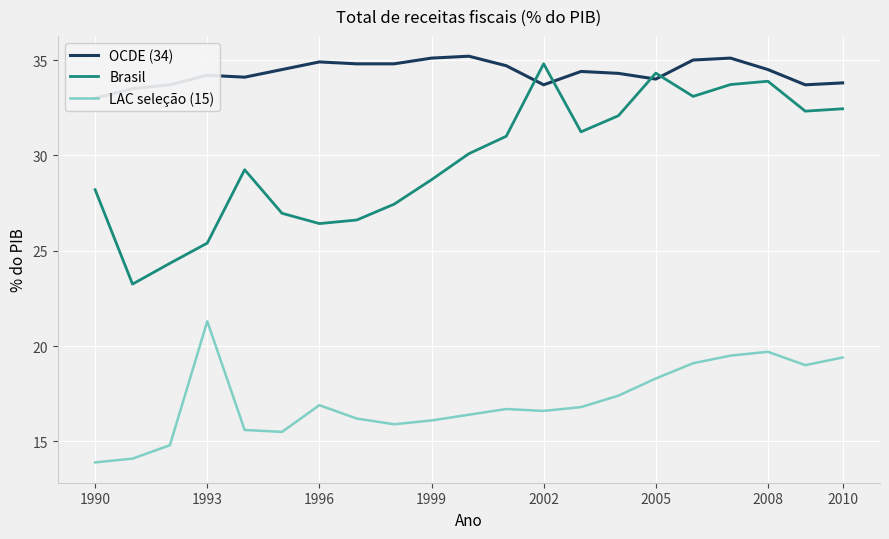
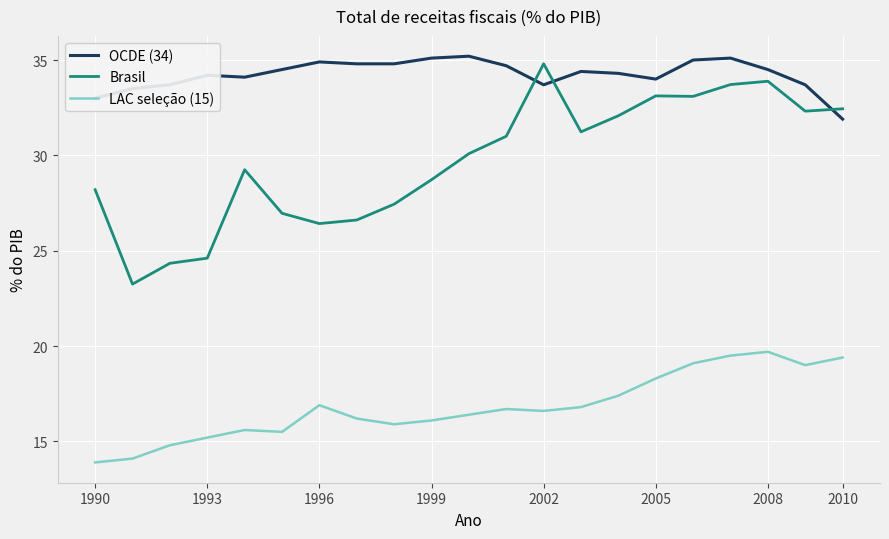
Brasil, 1993: 25.4 -> 24.6
LAC seleção (15), 1993: 21.3 -> 15.2
Brasil, 2005: 34.3 -> 33.1
OCDE (34), 2010: 33.8 -> 31.9
